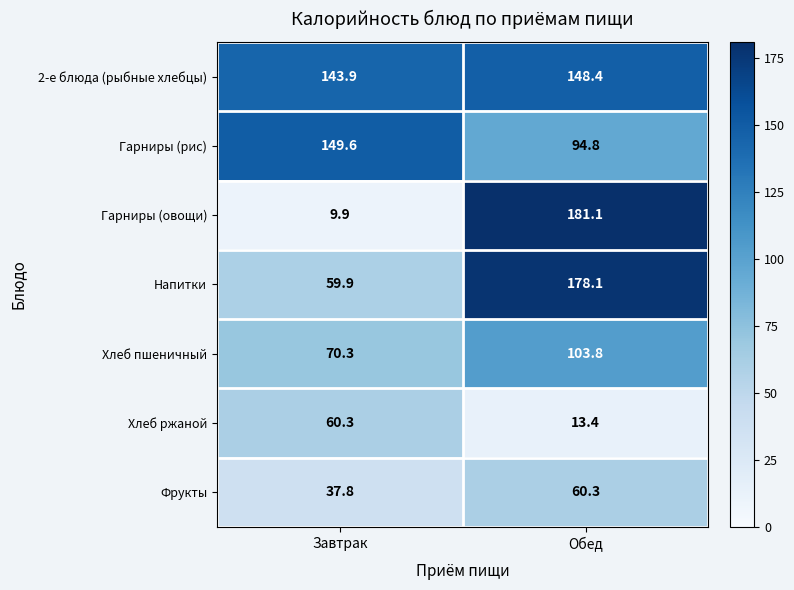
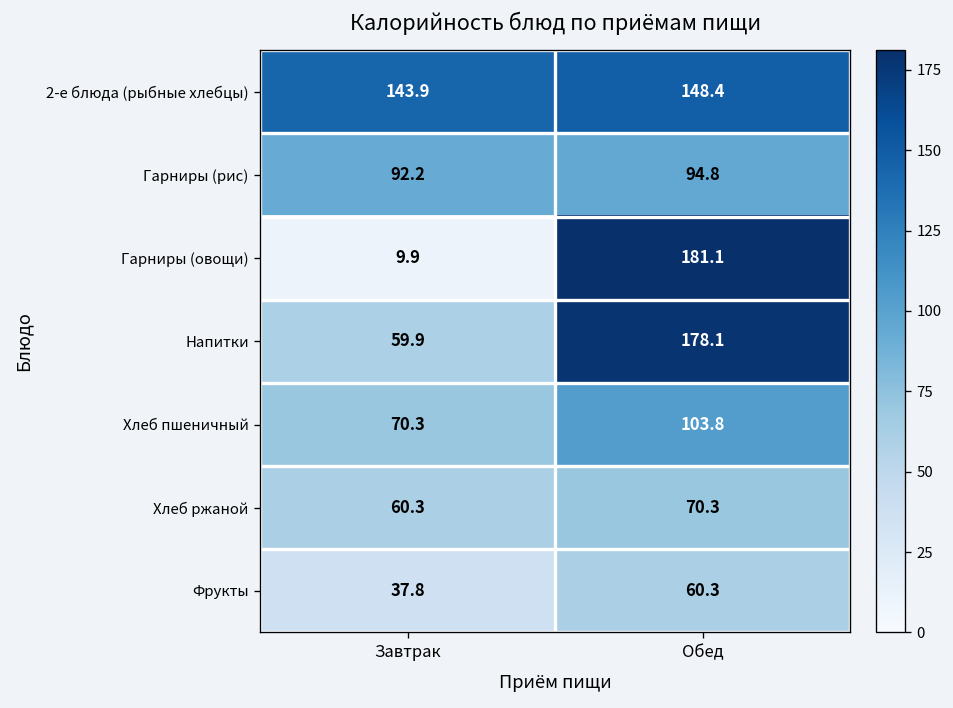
Гарниры (рис), Завтрак: 149.6 -> 92.2
Хлеб ржаной, Обед: 13.4 -> 70.3
